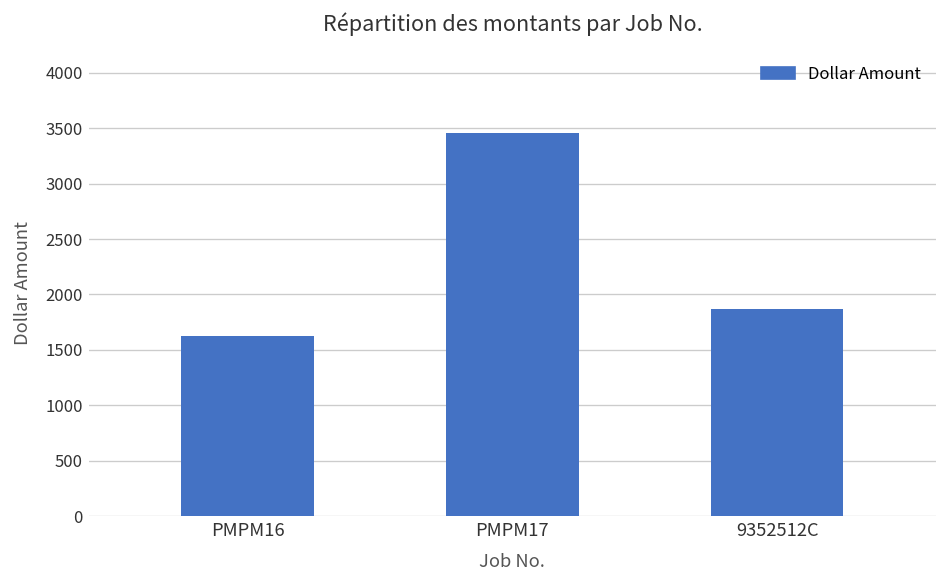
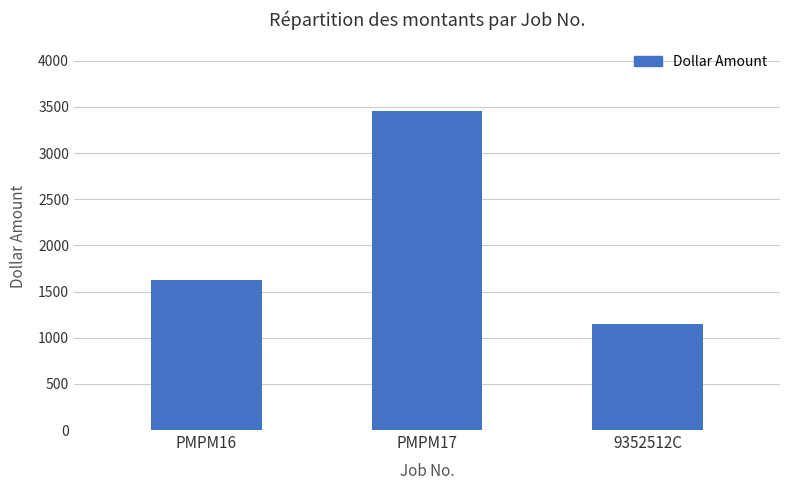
9352512C: 1900 -> 1200
